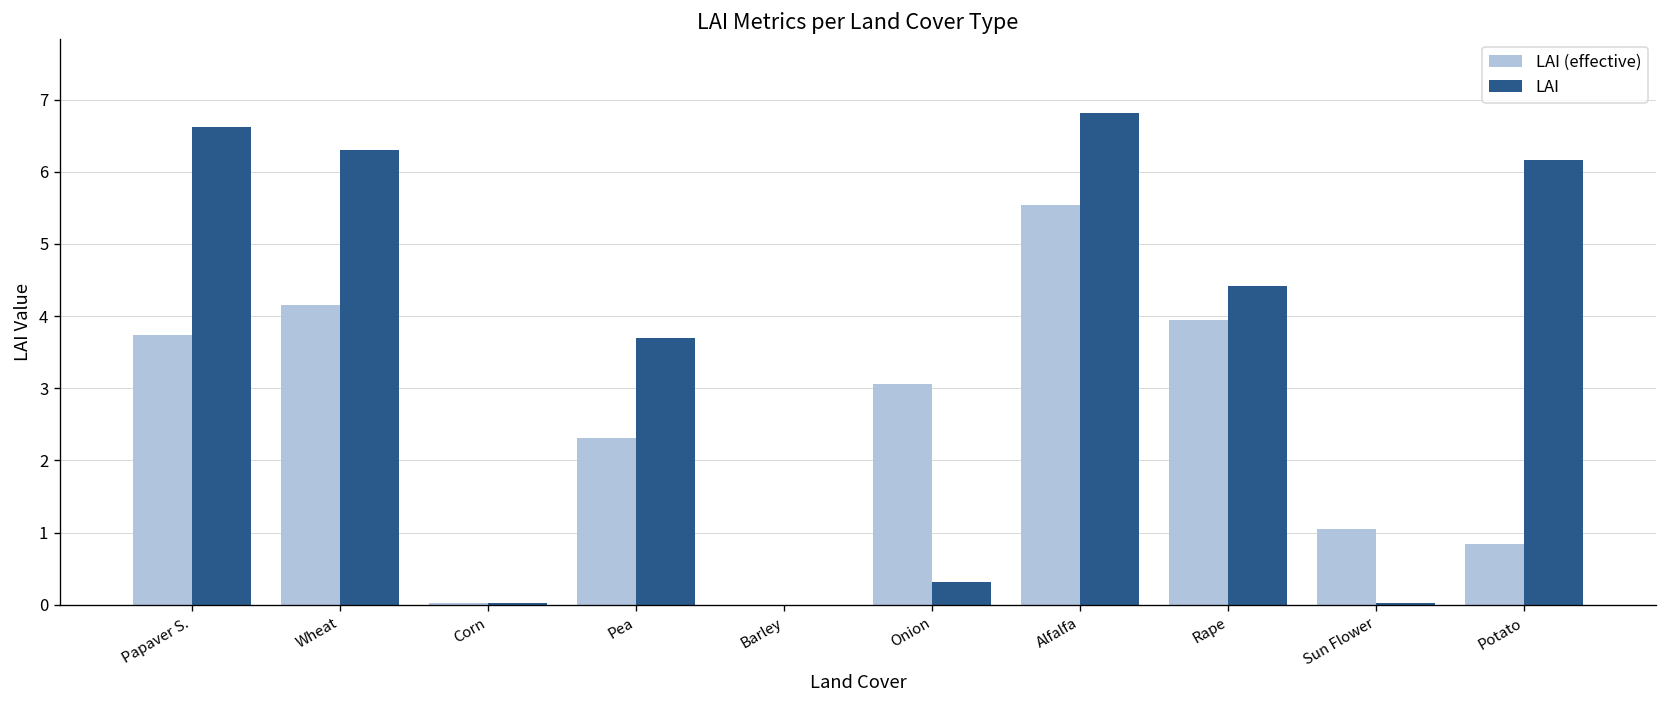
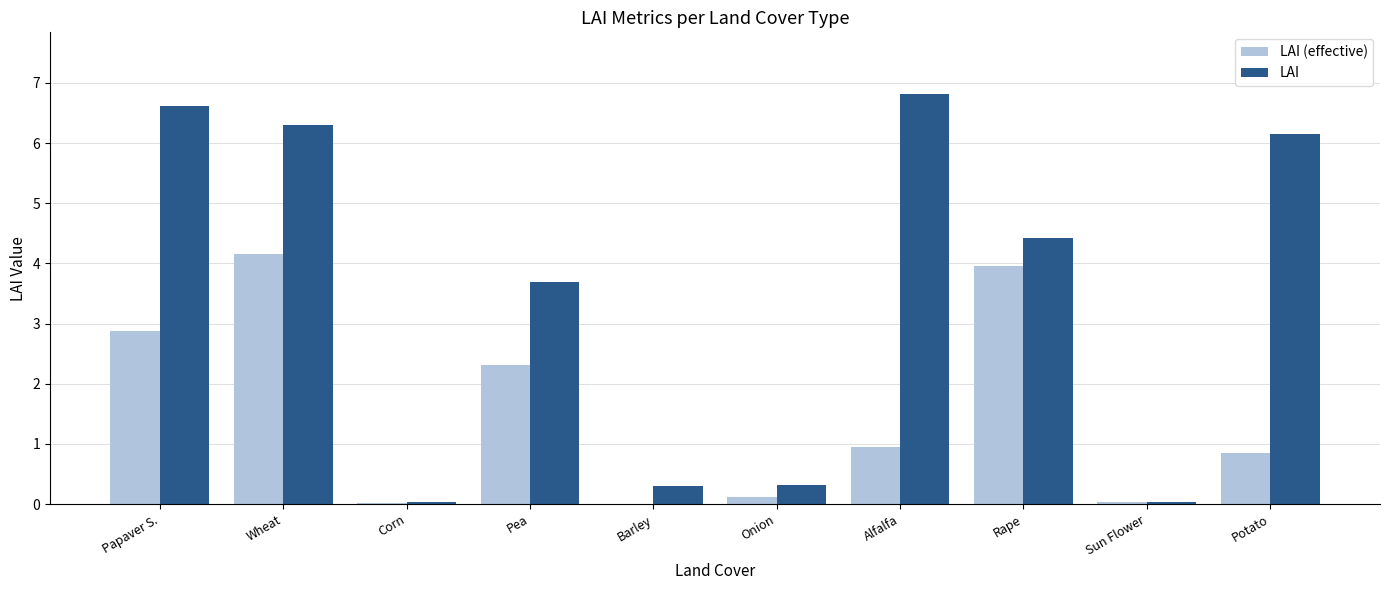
LAI (effective), Papaver S.: 3.7 -> 2.9
LAI, Barley: 0.0 -> 0.3
LAI (effective), Onion: 3.1 -> 0.1
LAI (effective), Alfalfa: 5.5 -> 1.0
LAI (effective), Sun Flower: 1.1 -> 0.0
